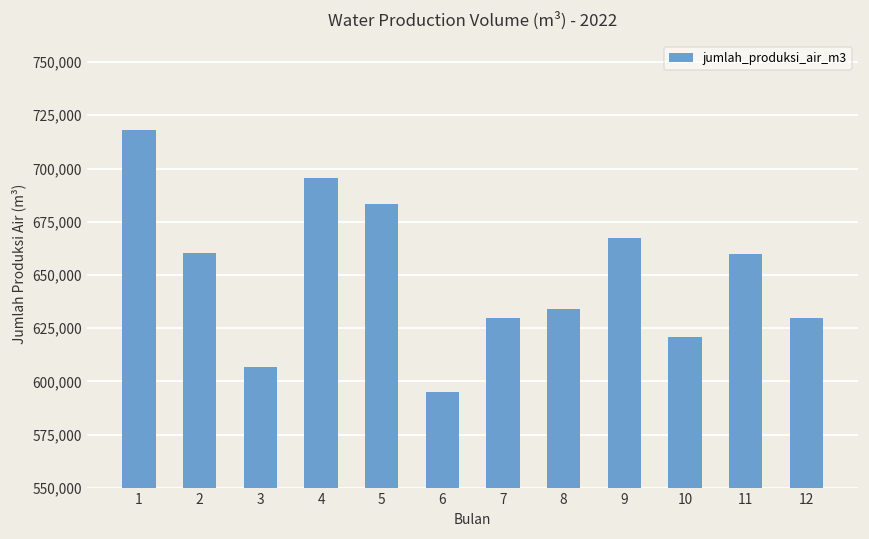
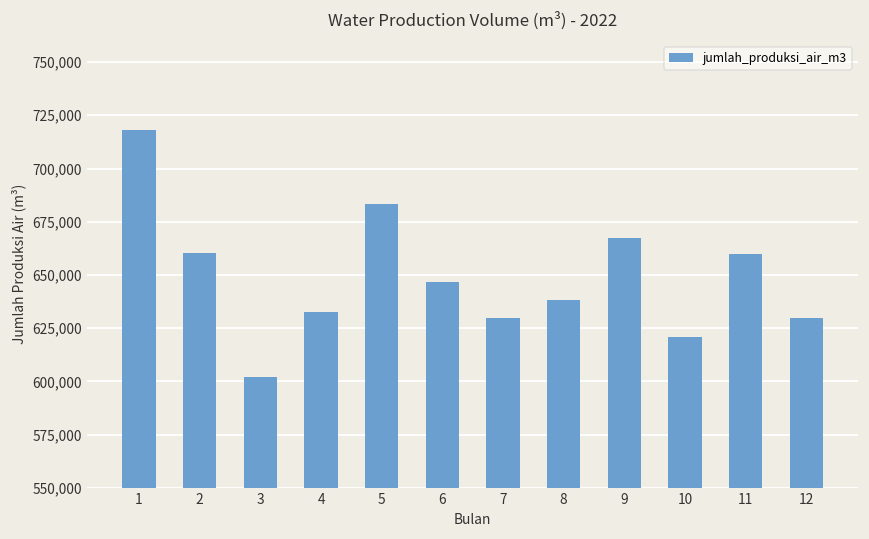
3: 607,000 -> 602,000
4: 696,000 -> 633,000
6: 595,000 -> 647,000
8: 634,000 -> 638,000
